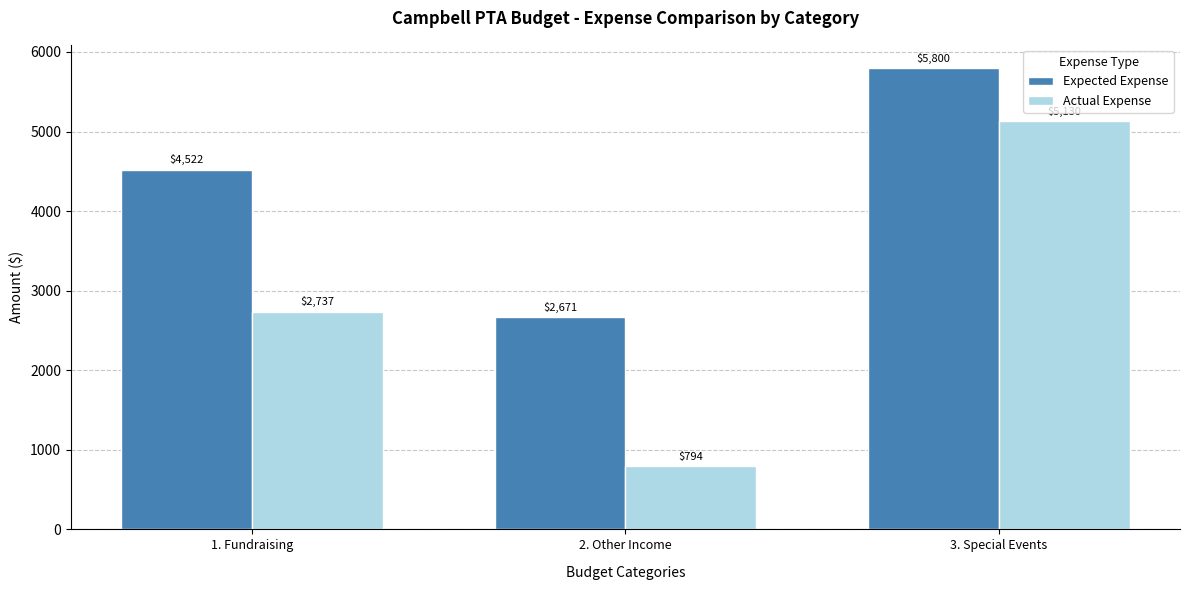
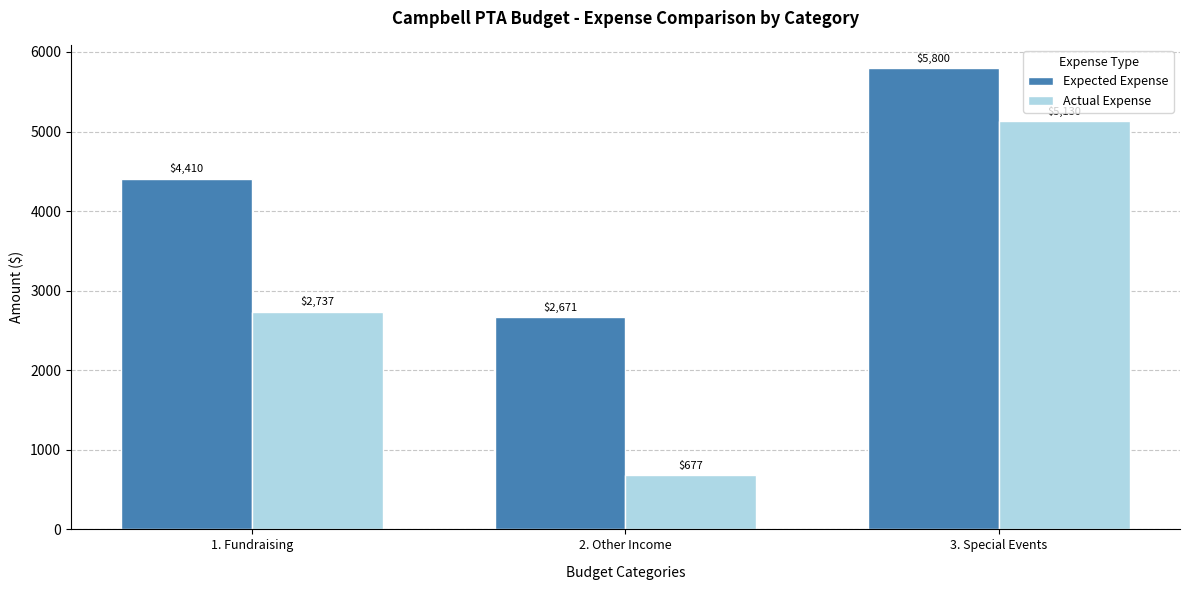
Expected Expense, 1. Fundraising: $4,522 -> $4,410
Actual Expense, 2. Other Income: $794 -> $677
